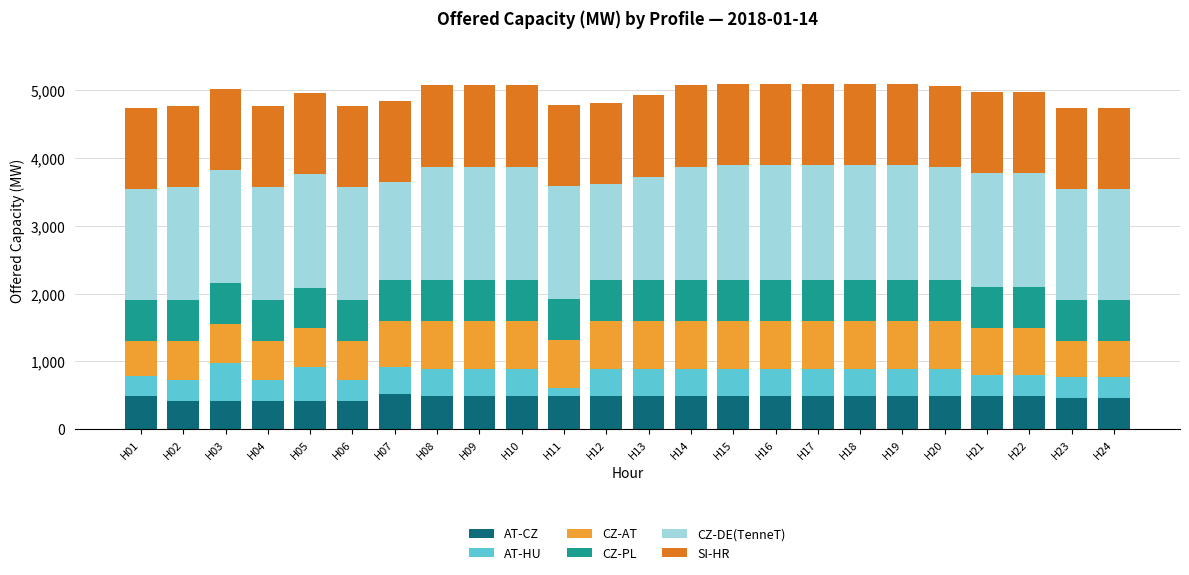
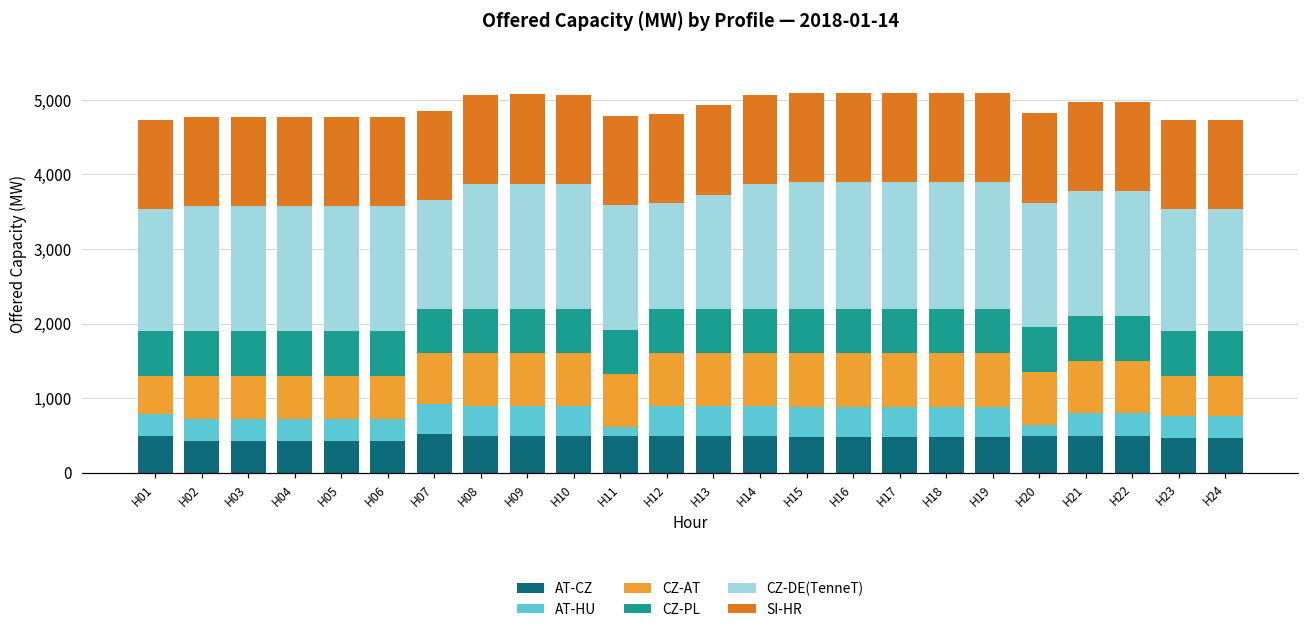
AT-HU, H03: 600 -> 300
AT-HU, H05: 500 -> 300
AT-HU, H20: 400 -> 100
